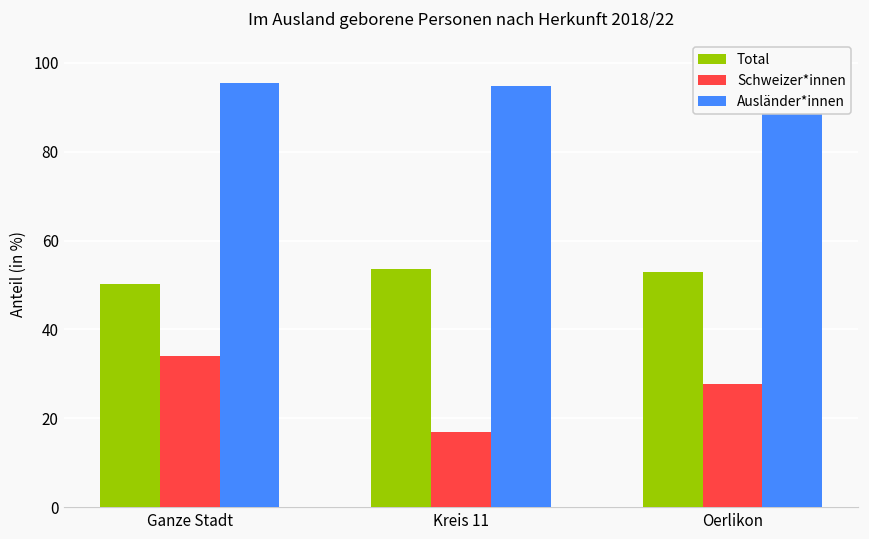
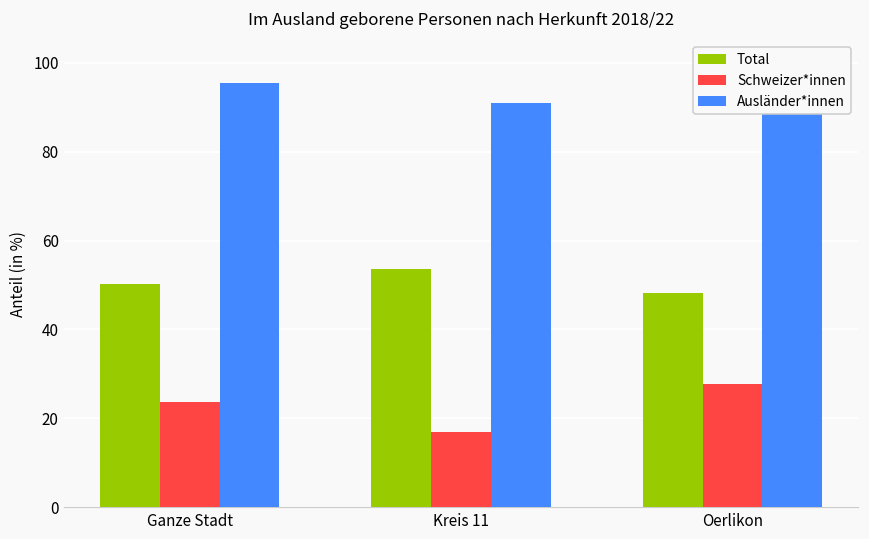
Schweizer*innen, Ganze Stadt: 34 -> 24
Ausländer*innen, Kreis 11: 95 -> 91
Total, Oerlikon: 53 -> 48
